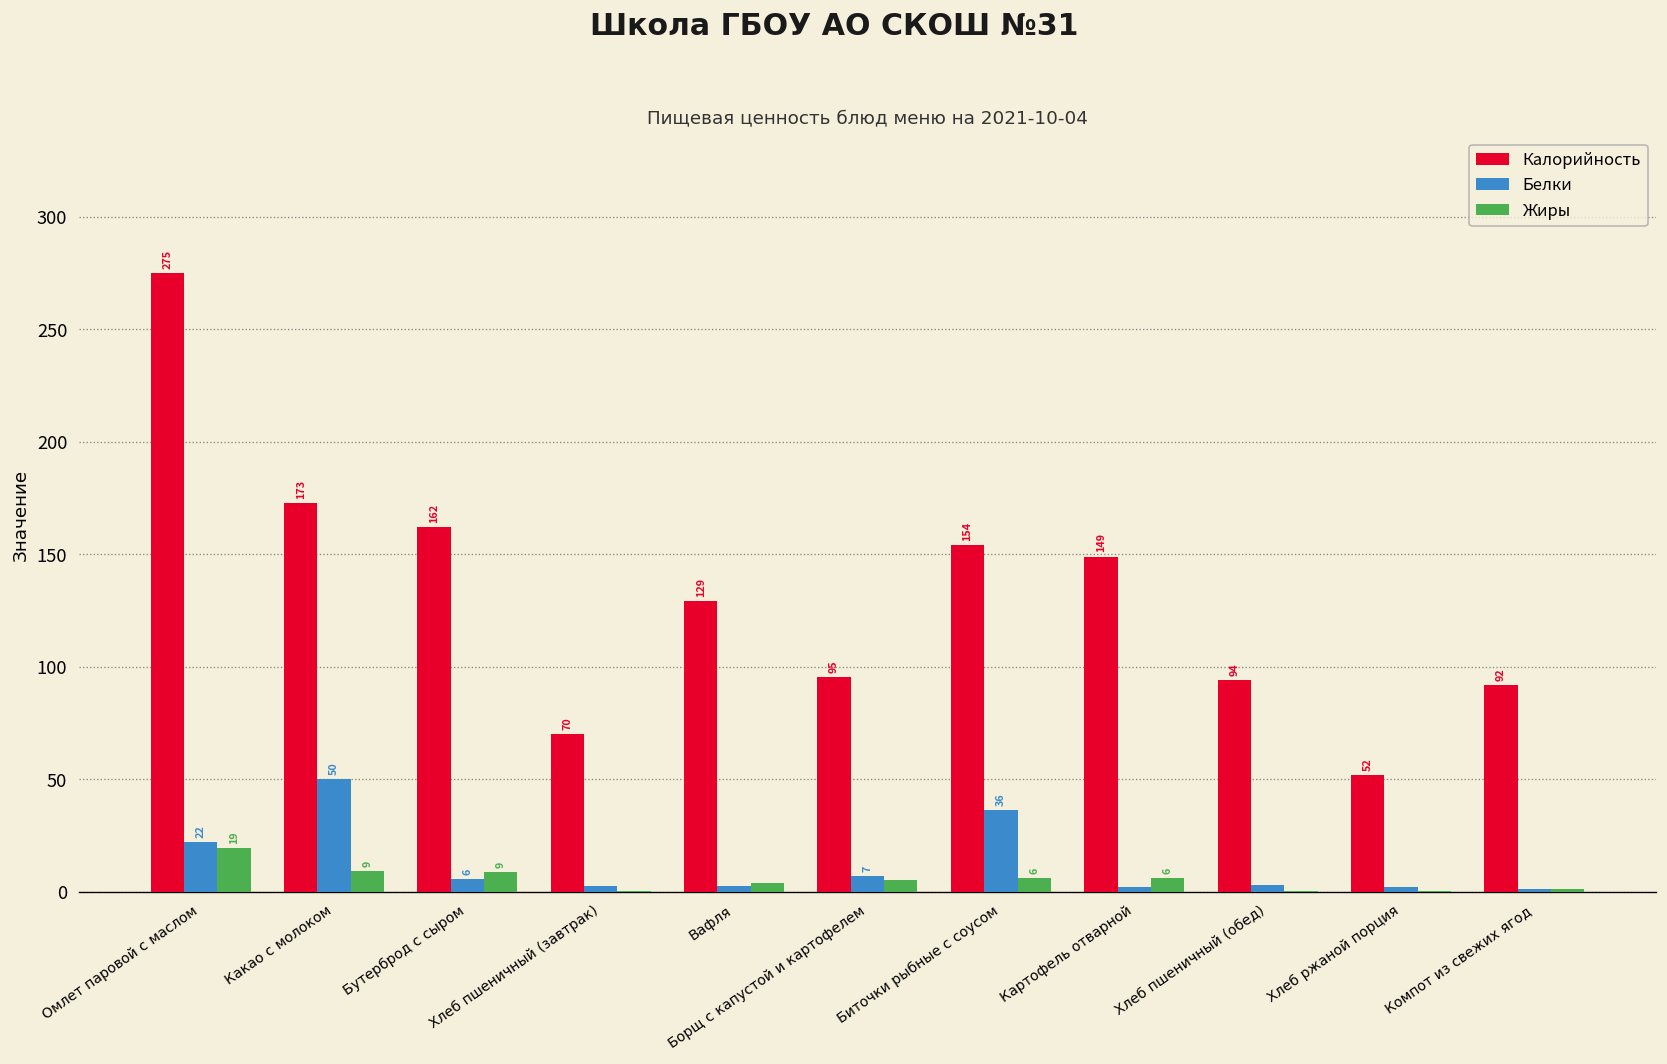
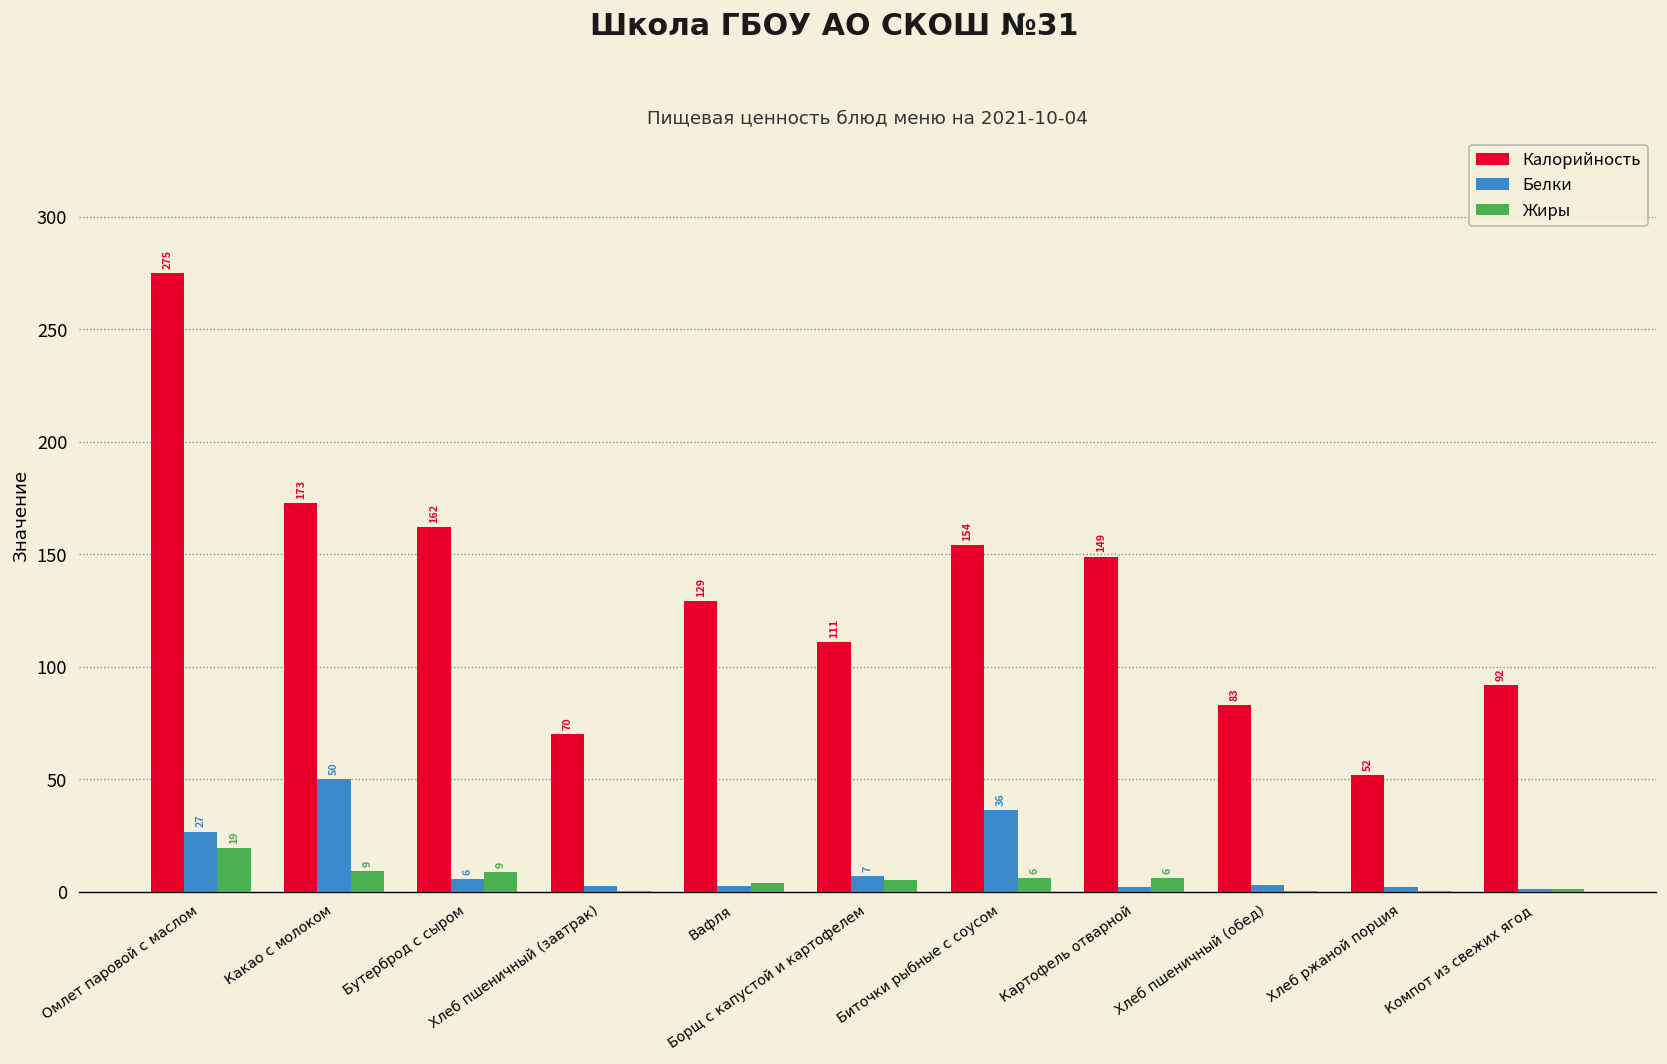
Белки, Омлет паровой с маслом: 22 -> 27
Калорийность, Борщ с капустой и картофелем: 95 -> 111
Калорийность, Хлеб пшеничный (обед): 94 -> 83
